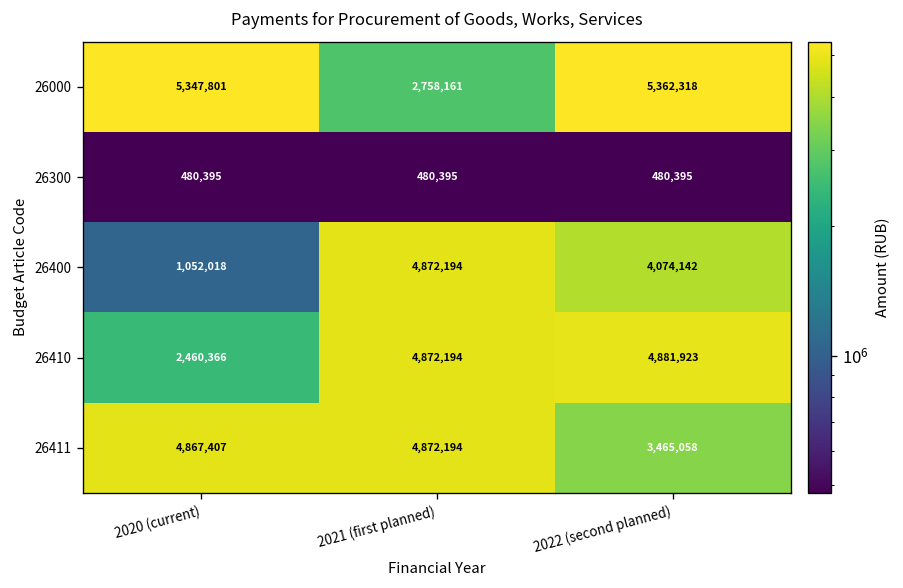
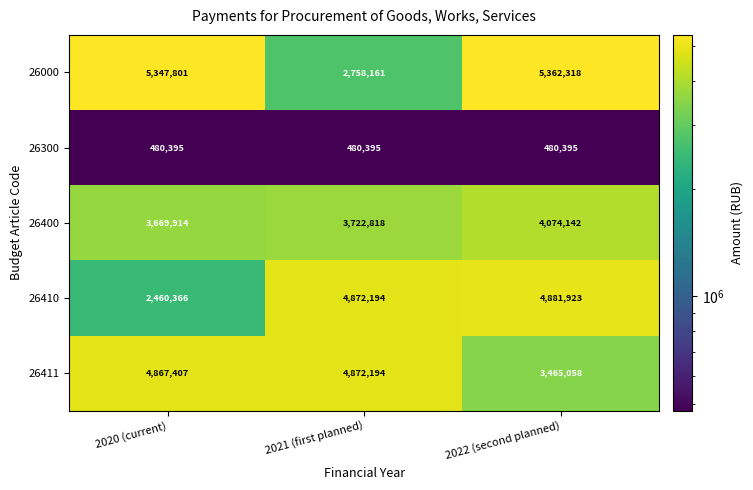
26400, 2020 (current): 1,052,018 -> 3,669,914
26400, 2021 (first planned): 4,872,194 -> 3,722,818
